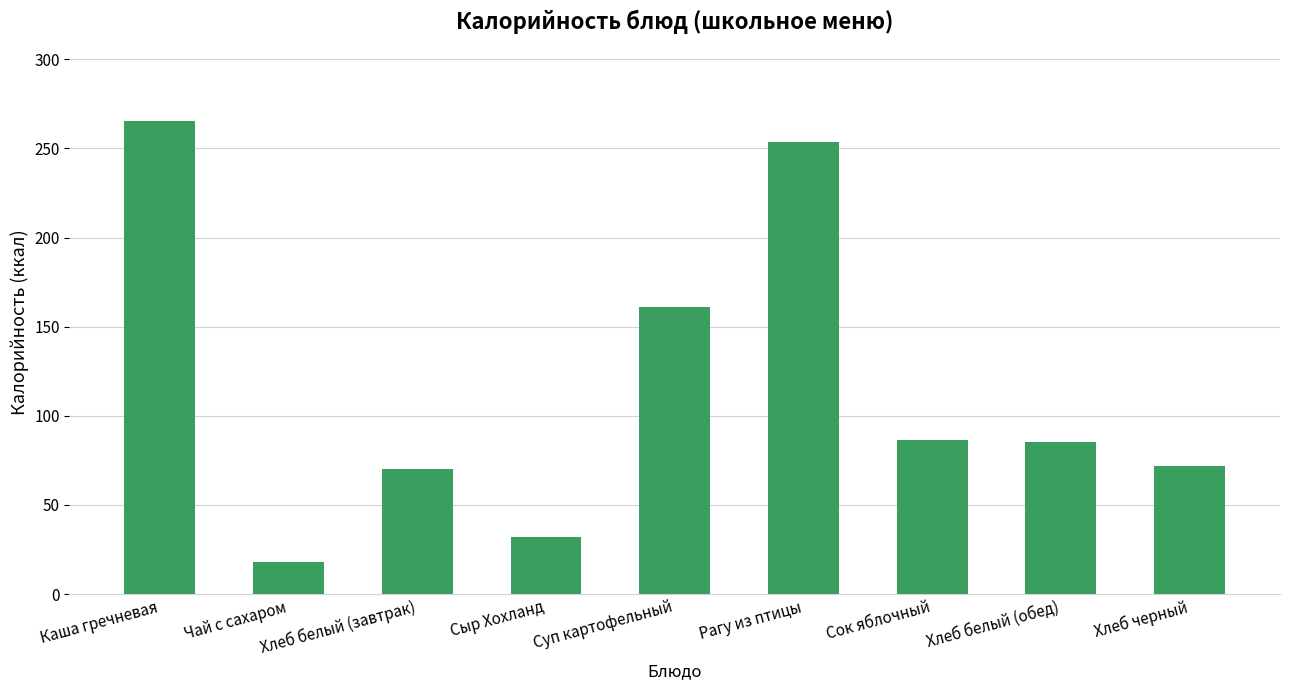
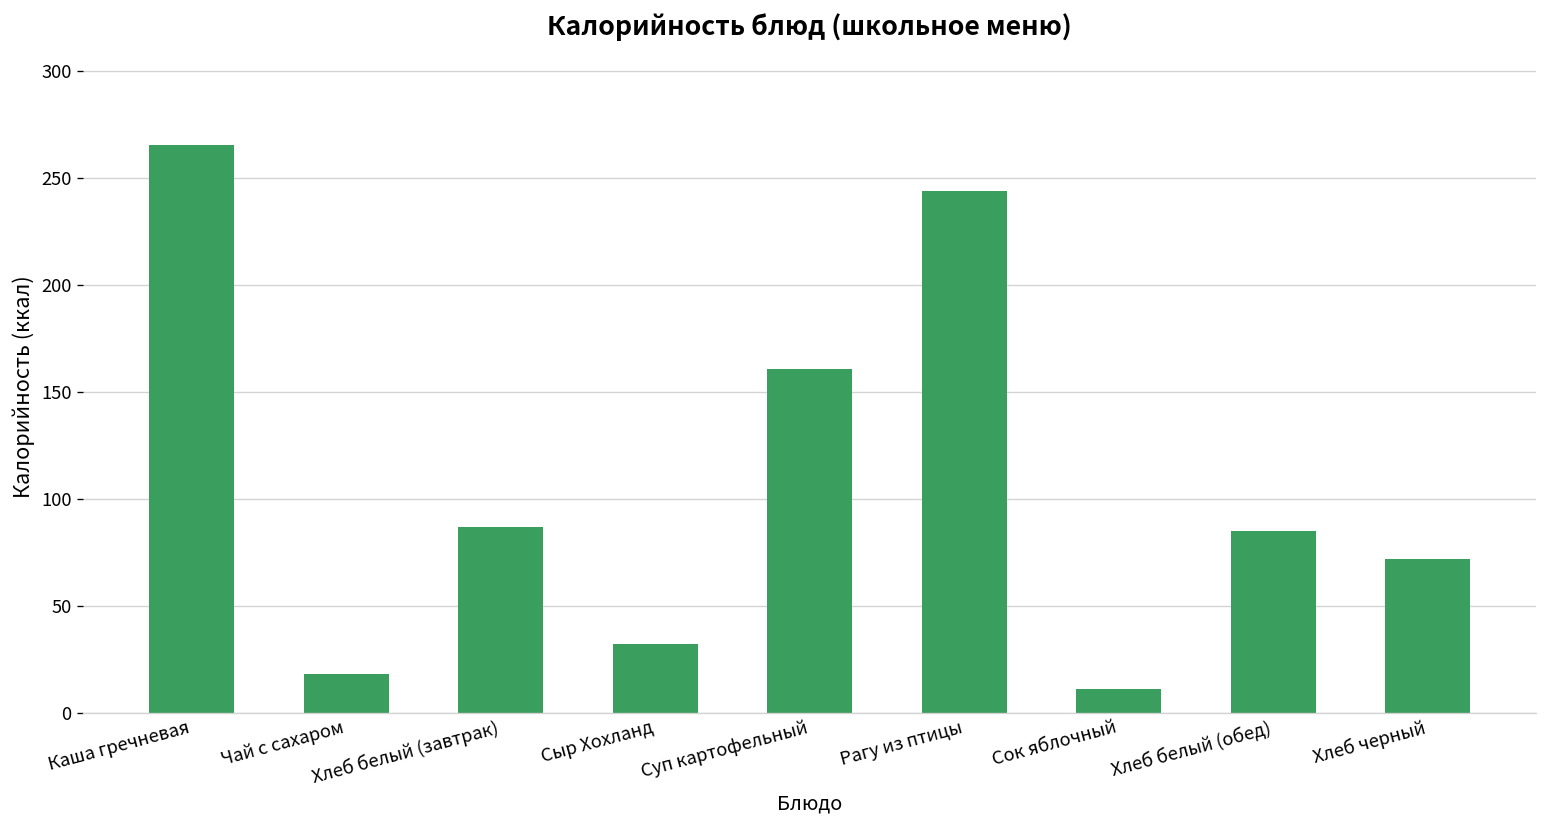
Хлеб белый (завтрак): 70 -> 87
Рагу из птицы: 254 -> 244
Сок яблочный: 87 -> 11
